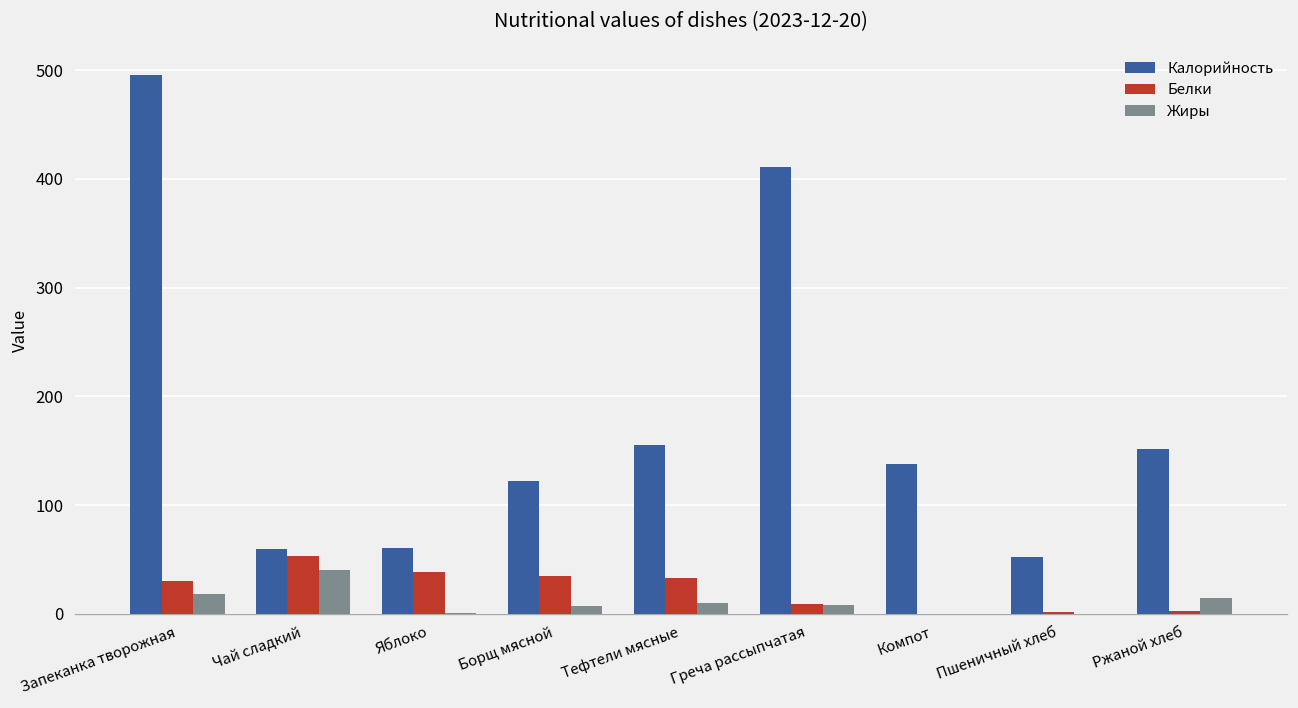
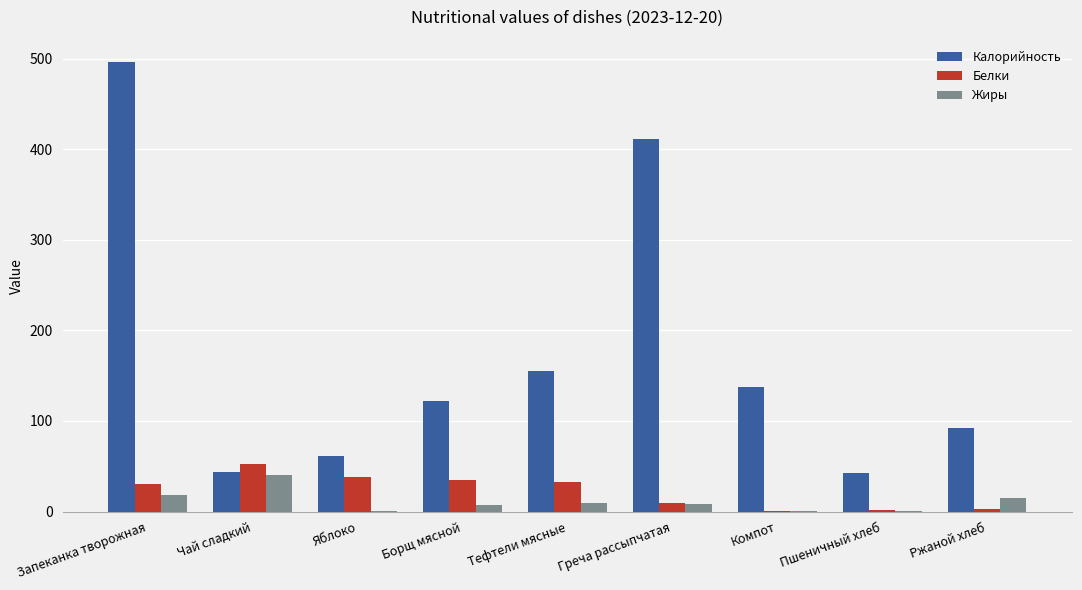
Калорийность, Чай сладкий: 60 -> 40
Калорийность, Пшеничный хлеб: 50 -> 40
Калорийность, Ржаной хлеб: 150 -> 90
